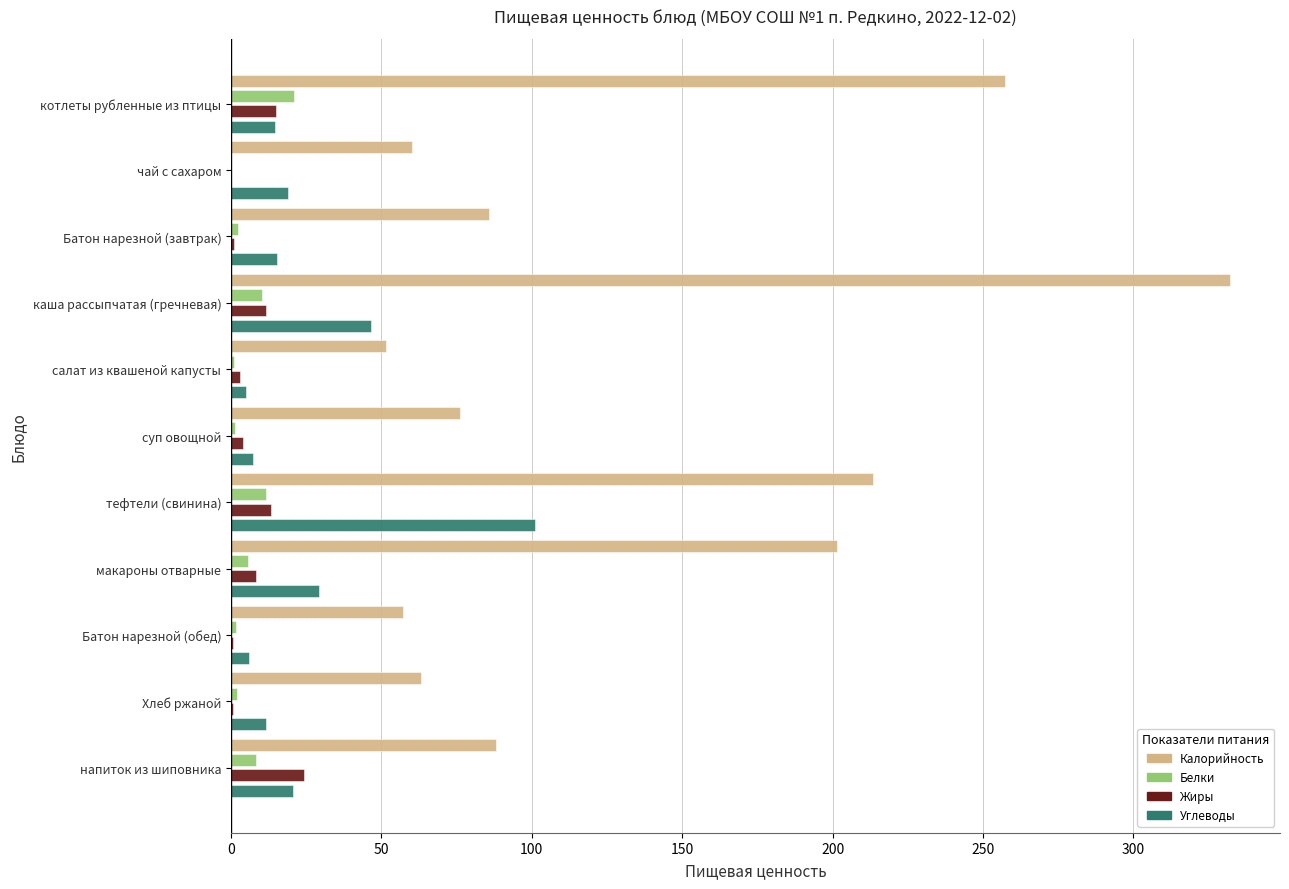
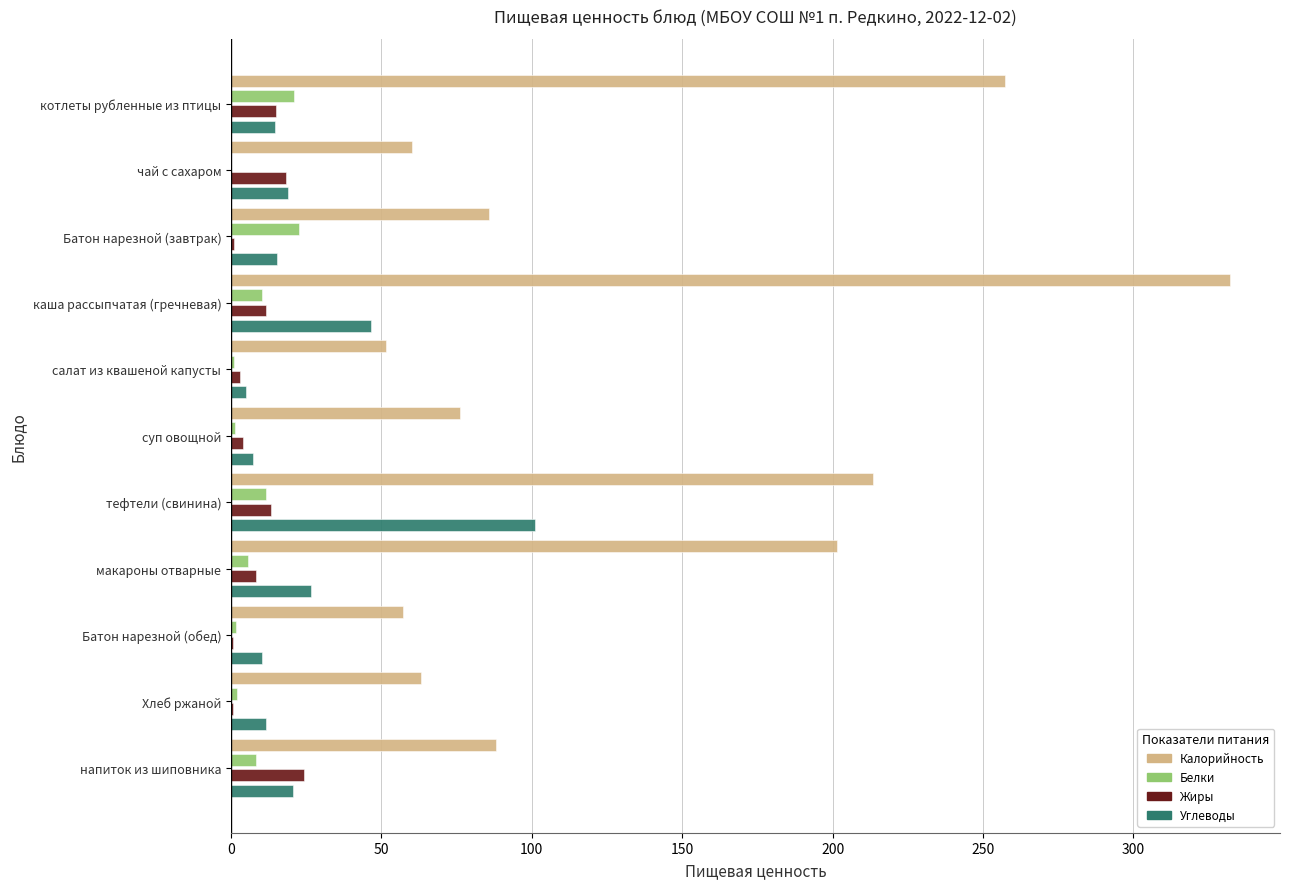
Жиры, чай с сахаром: 0 -> 18
Белки, Батон нарезной (завтрак): 2 -> 23
Углеводы, макароны отварные: 29 -> 27
Углеводы, Батон нарезной (обед): 6 -> 10
